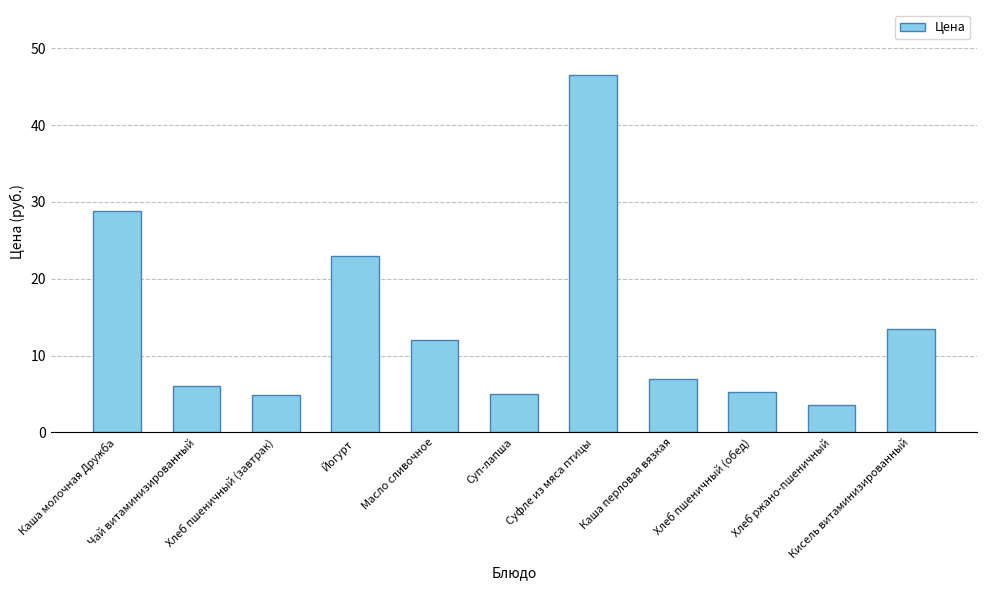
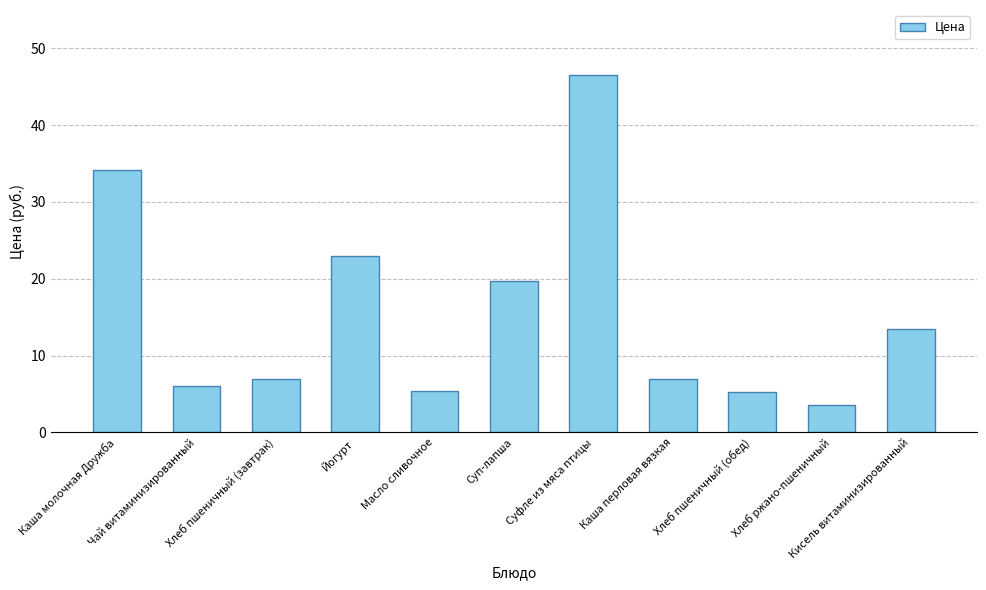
Каша молочная Дружба: 29 -> 34
Хлеб пшеничный (завтрак): 5 -> 7
Масло сливочное: 12 -> 5
Суп-лапша: 5 -> 20
